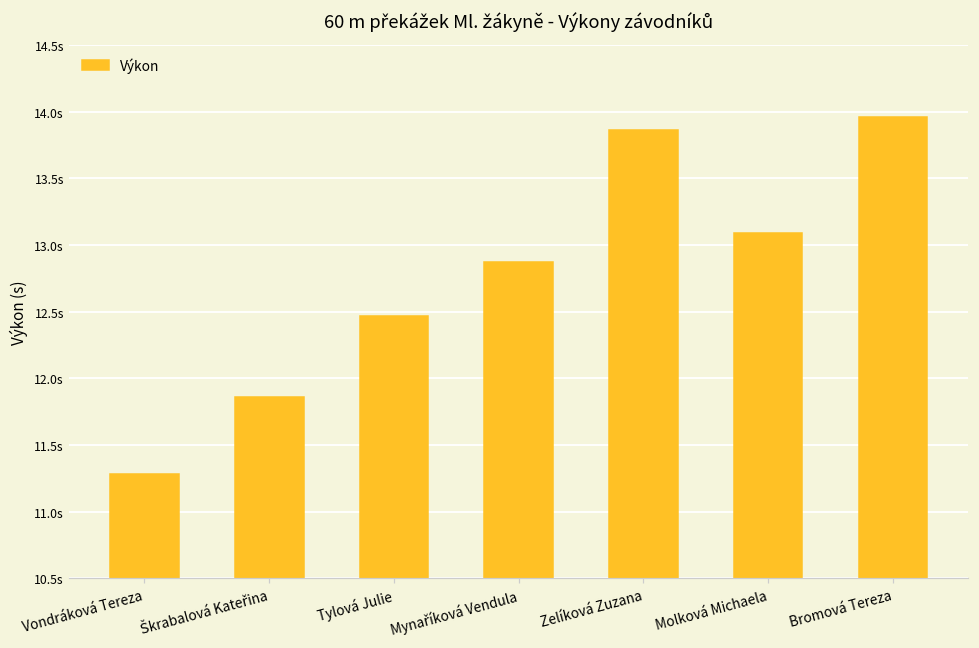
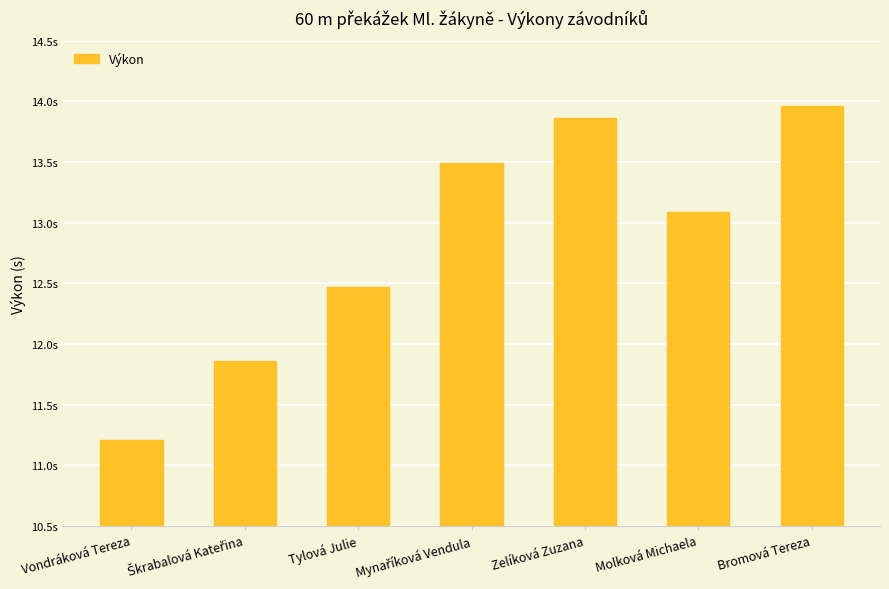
Vondráková Tereza: 11.28s -> 11.21s
Mynaříková Vendula: 12.87s -> 13.49s
